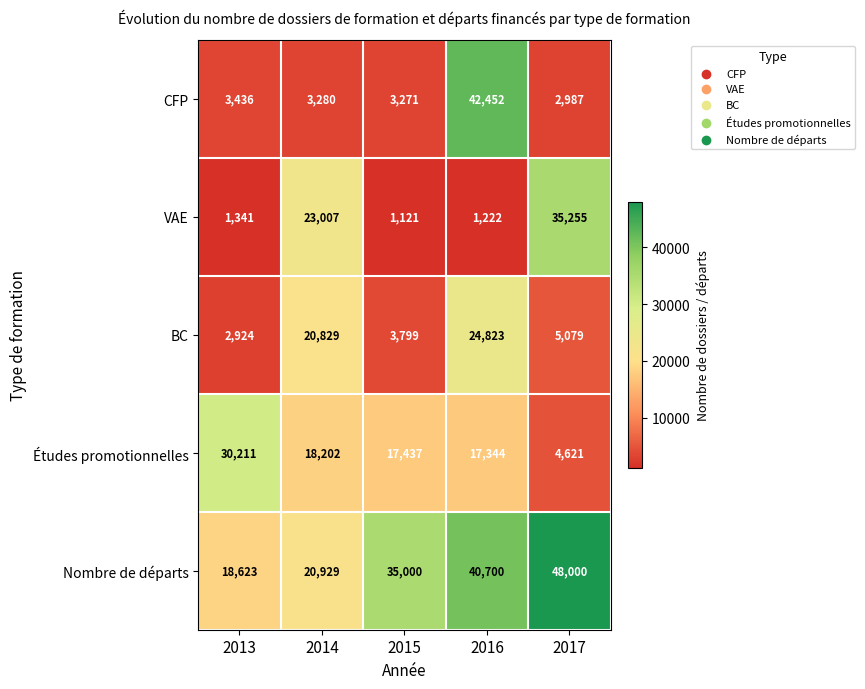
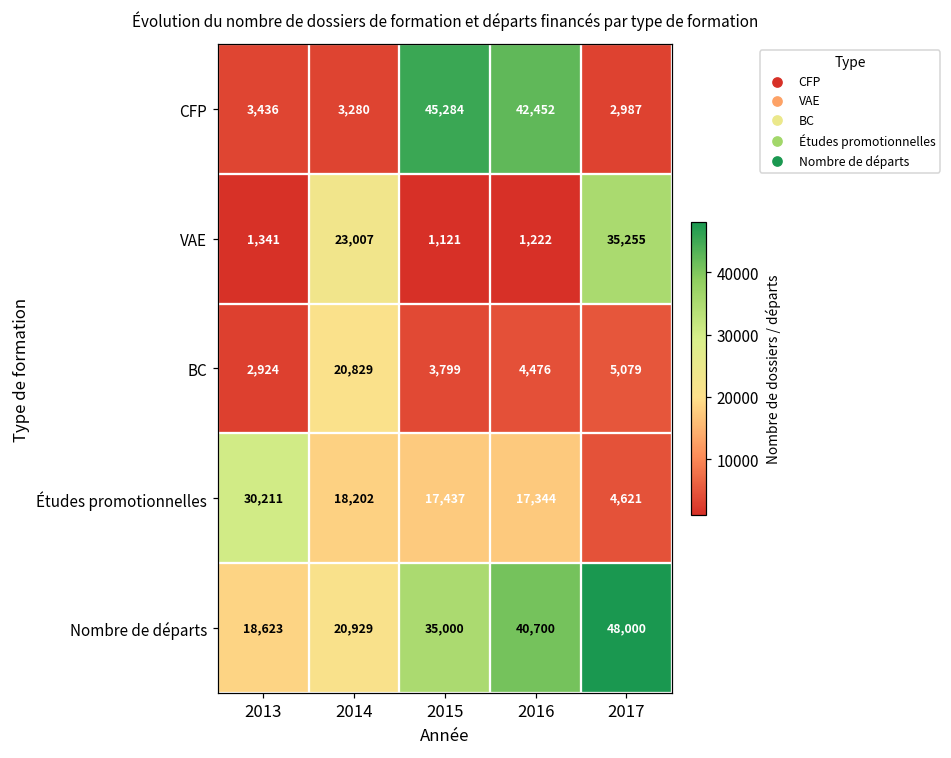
CFP, 2015: 3,271 -> 45,284
BC, 2016: 24,823 -> 4,476
